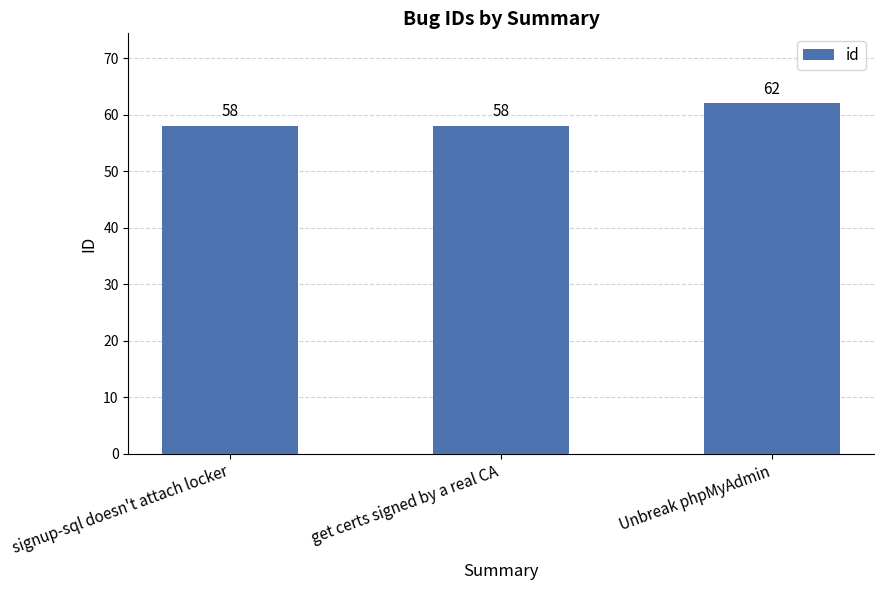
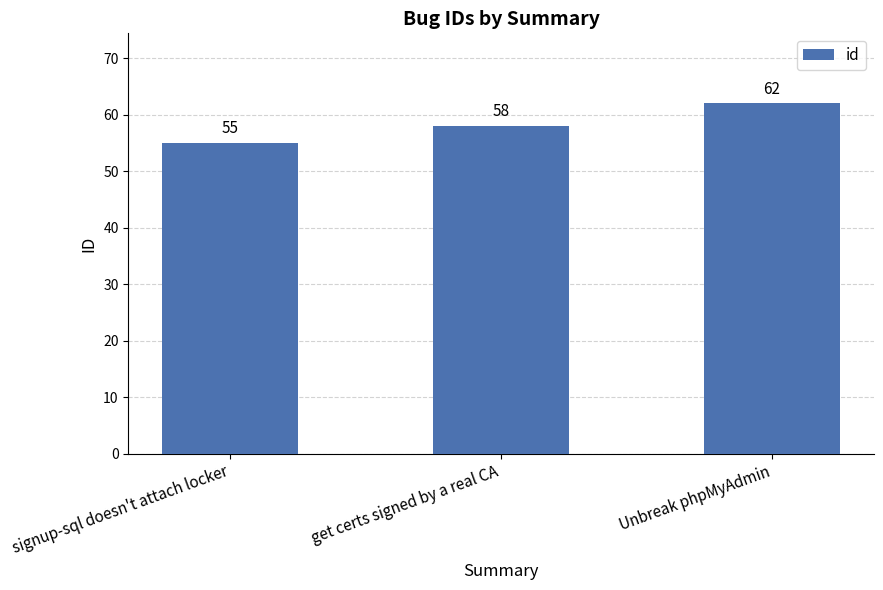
signup-sql doesn't attach locker: 58 -> 55
